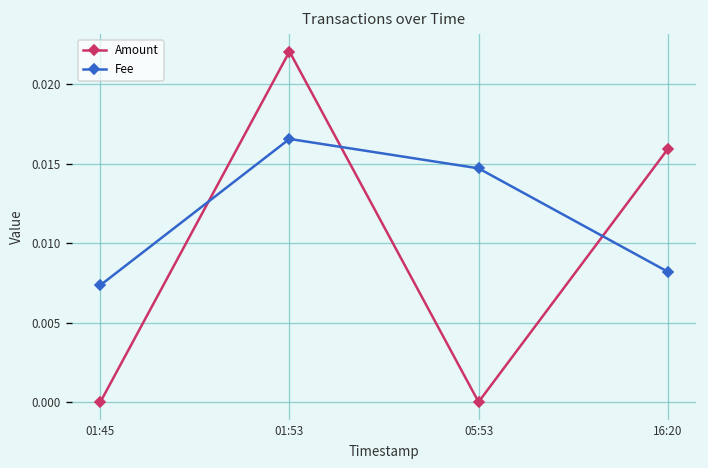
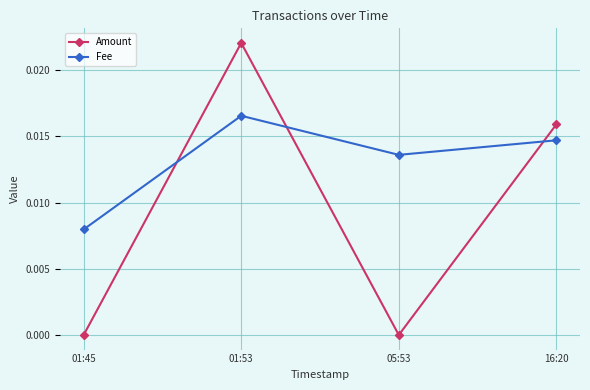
Fee, 01:45: 0.0074 -> 0.0080
Fee, 05:53: 0.0147 -> 0.0136
Fee, 16:20: 0.0082 -> 0.0147
